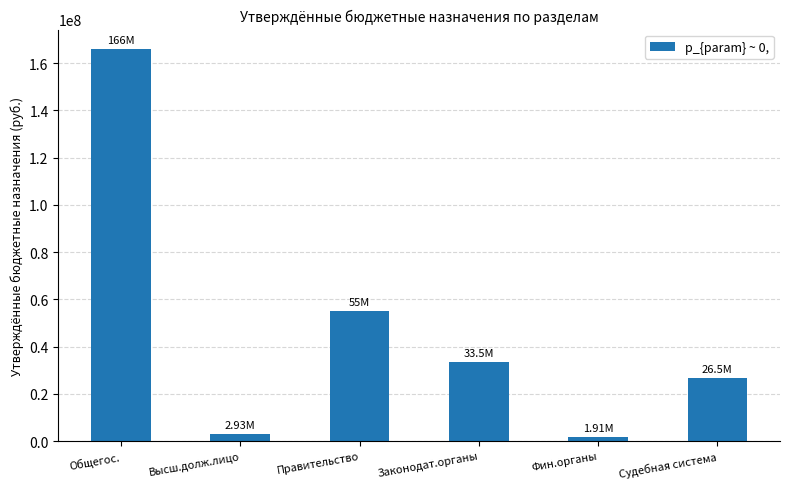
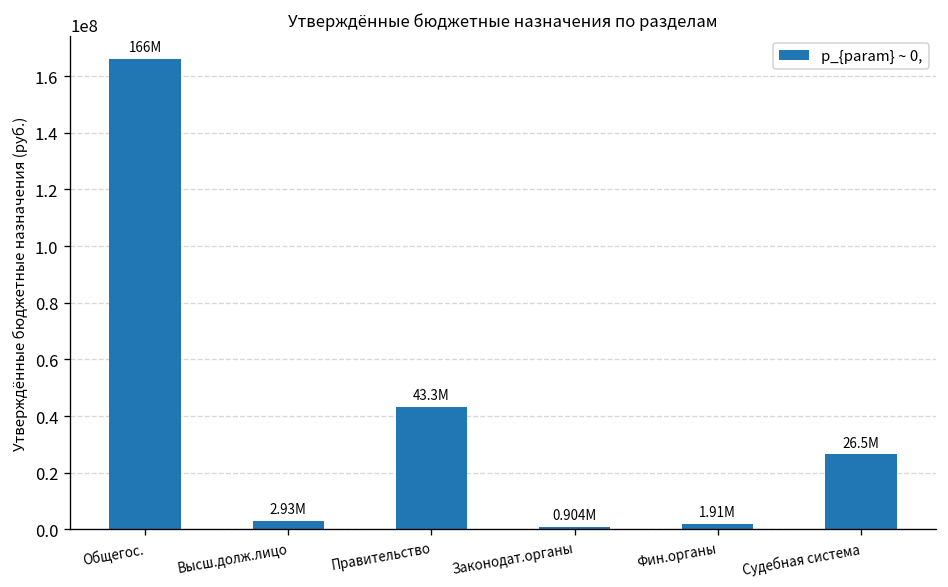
Правительство: 55М -> 43.3М
Законодат.органы: 33.5М -> 0.904М
